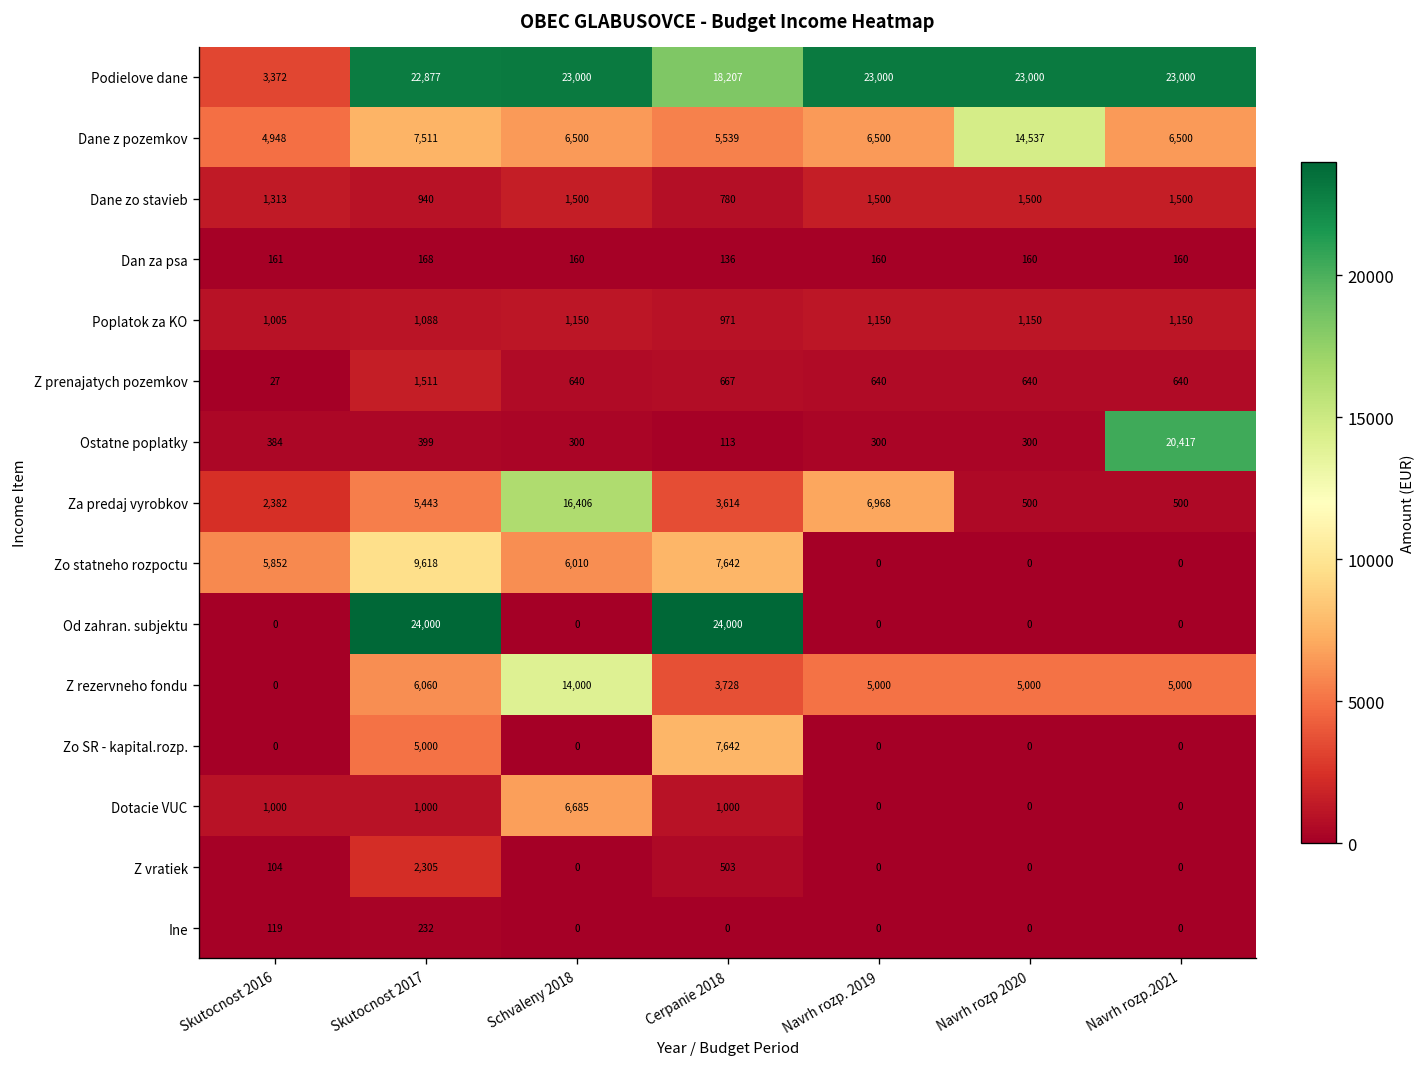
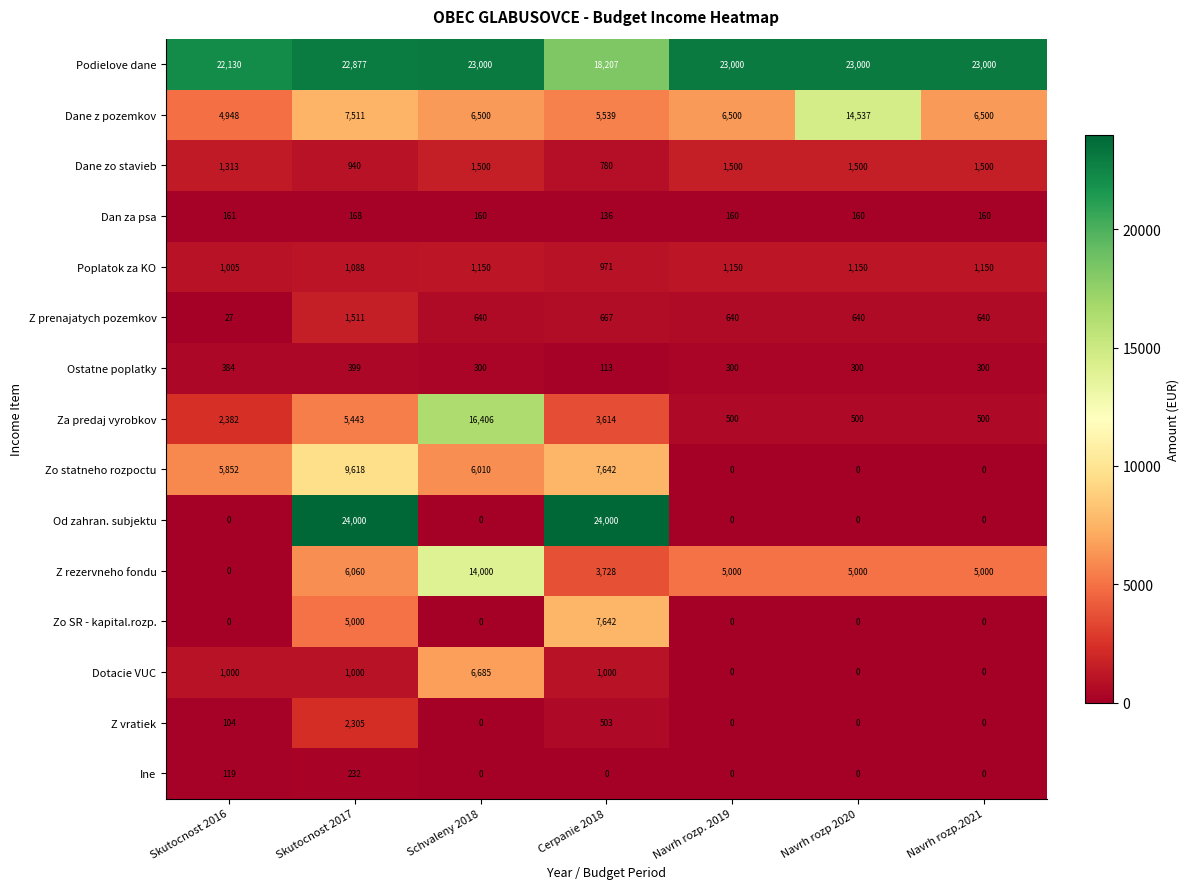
Podielove dane, Skutocnost 2016: 3,372 -> 22,130
Ostatne poplatky, Navrh rozp.2021: 20,417 -> 300
Za predaj vyrobkov, Navrh rozp. 2019: 6,968 -> 500
